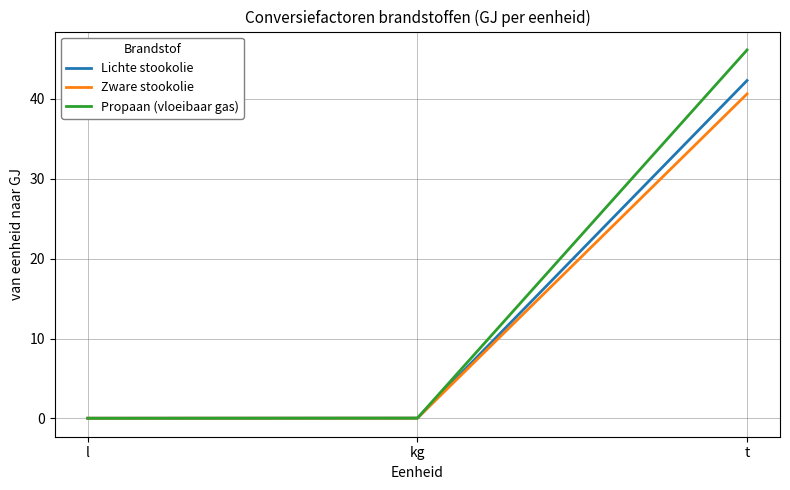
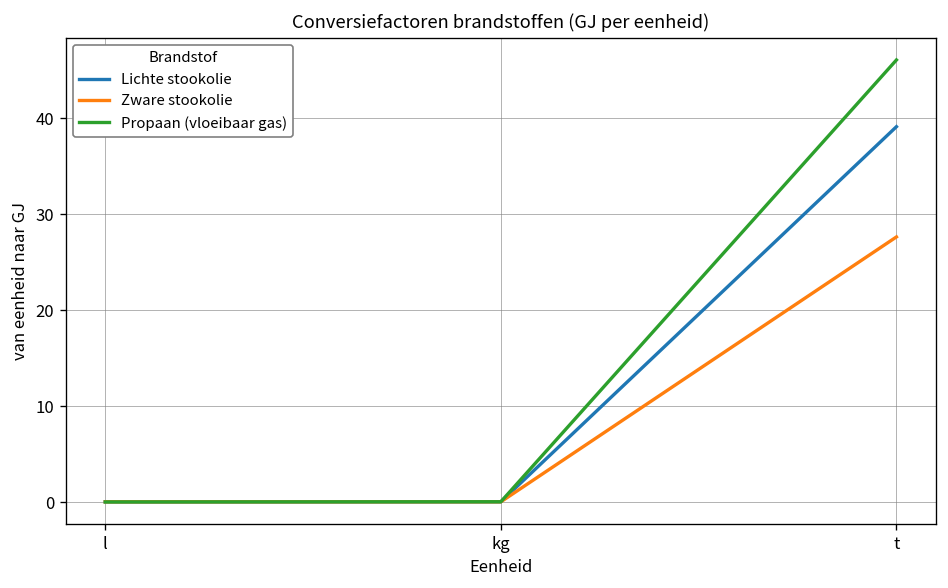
Lichte stookolie, t: 42 -> 39
Zware stookolie, t: 41 -> 28
